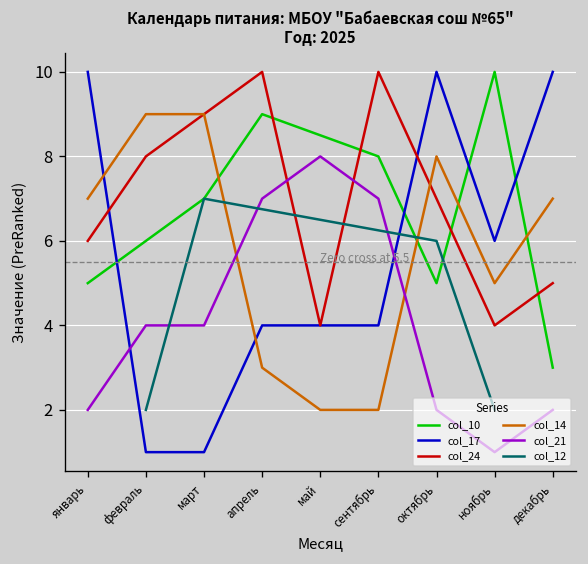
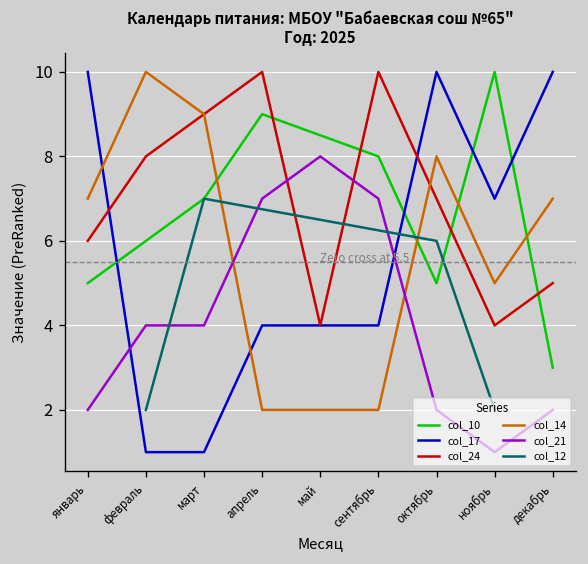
col_14, февраль: 9 -> 10
col_14, апрель: 3 -> 2
col_17, ноябрь: 6 -> 7
